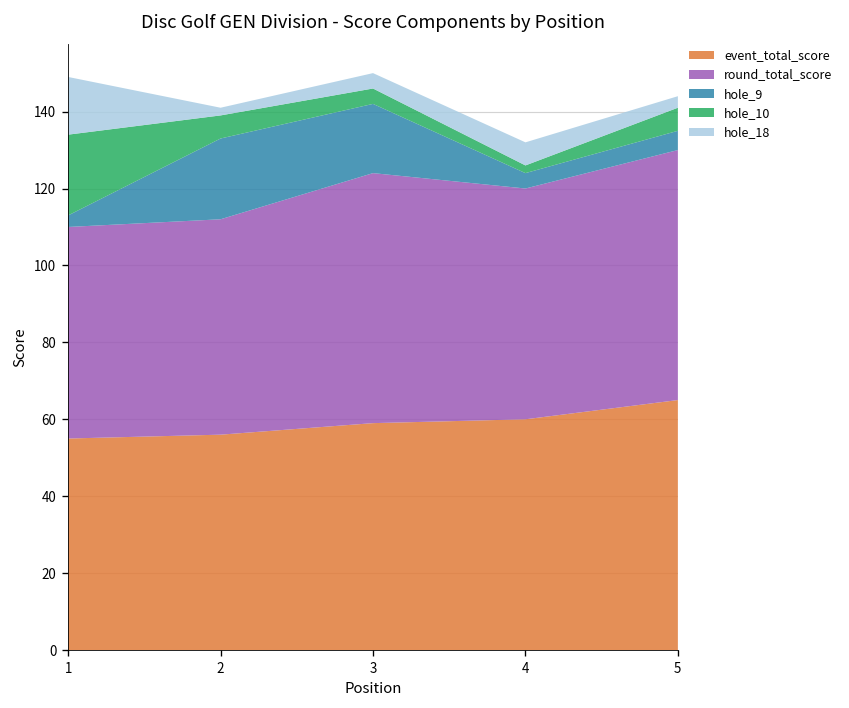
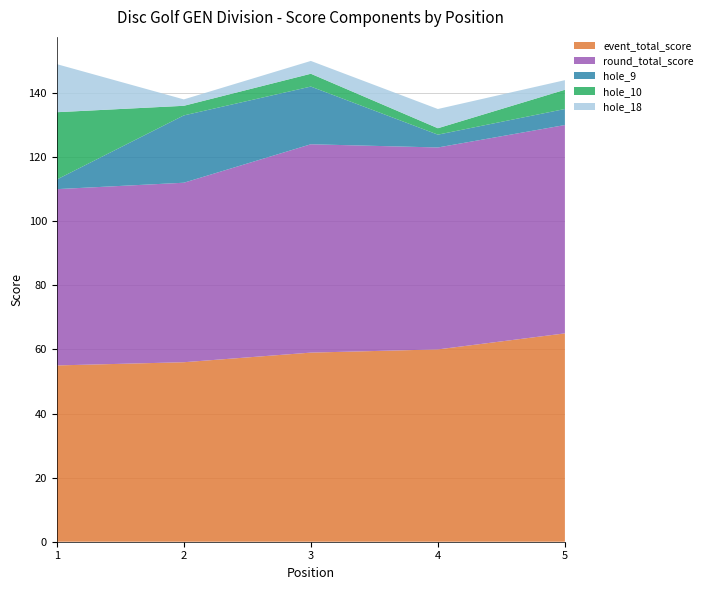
hole_10, 2: 6 -> 3
round_total_score, 4: 60 -> 63
